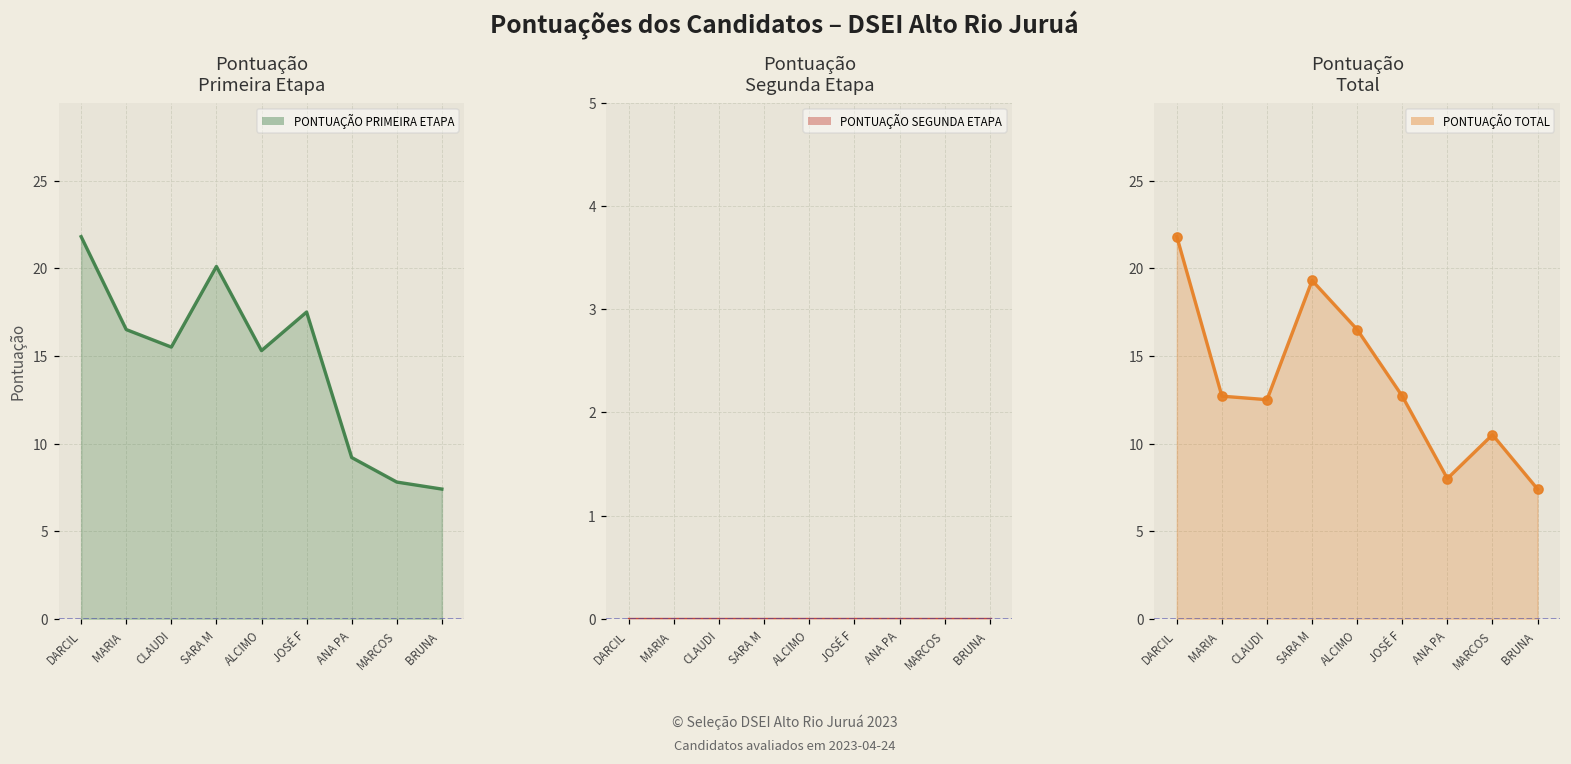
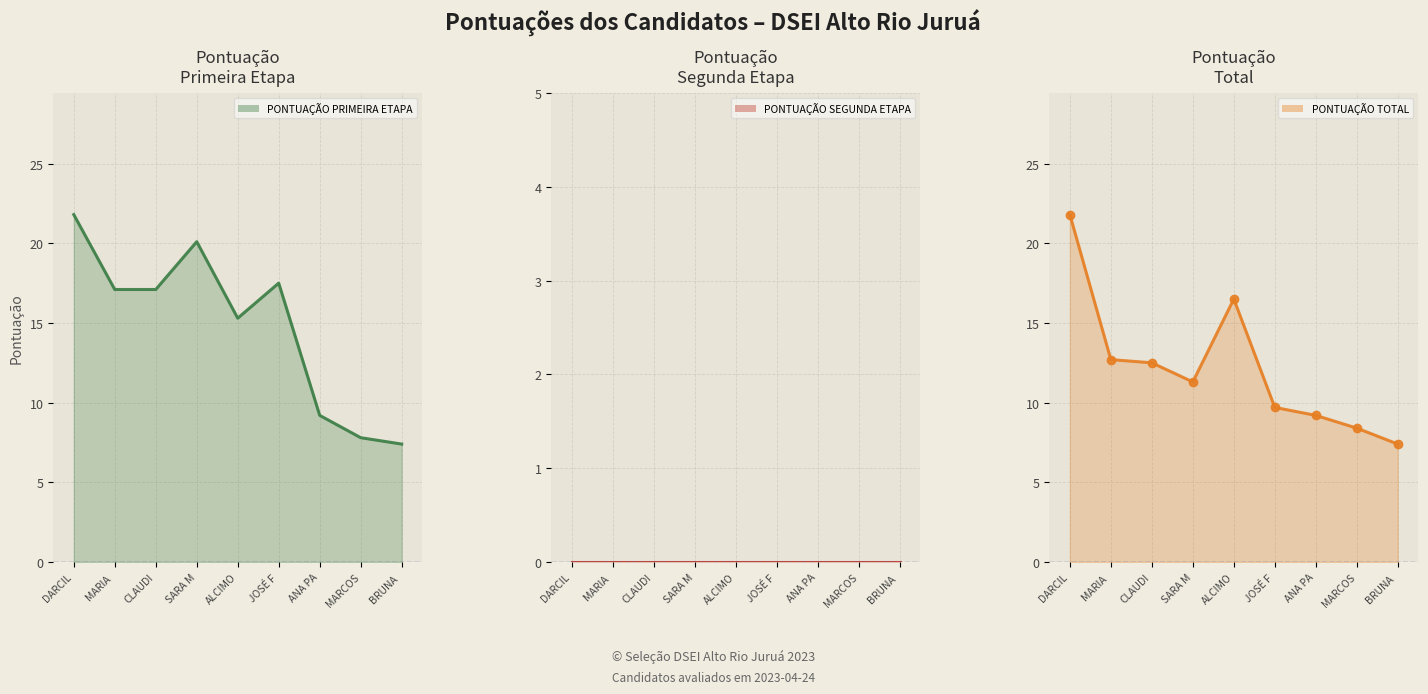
Pontuação Primeira Etapa, MARIA: 16.5 -> 17.1
Pontuação Primeira Etapa, CLAUDI: 15.5 -> 17.1
Pontuação Total, SARA M: 19.3 -> 11.3
Pontuação Total, JOSÉ F: 12.7 -> 9.7
Pontuação Total, ANA PA: 8.0 -> 9.2
Pontuação Total, MARCOS: 10.5 -> 8.4
